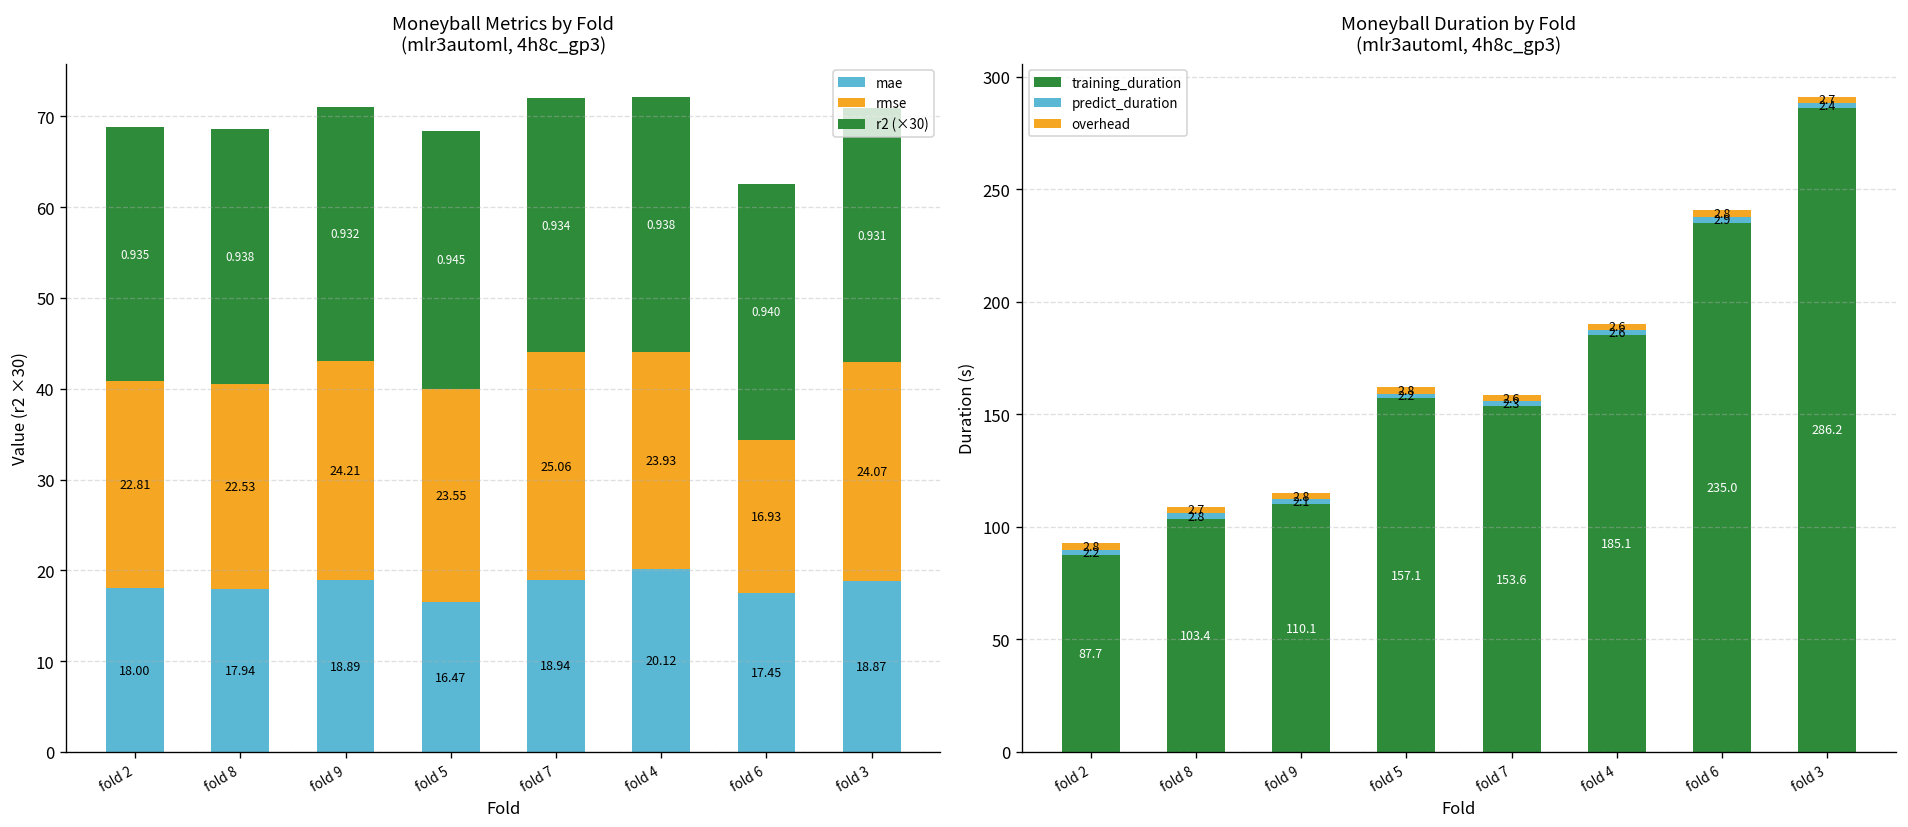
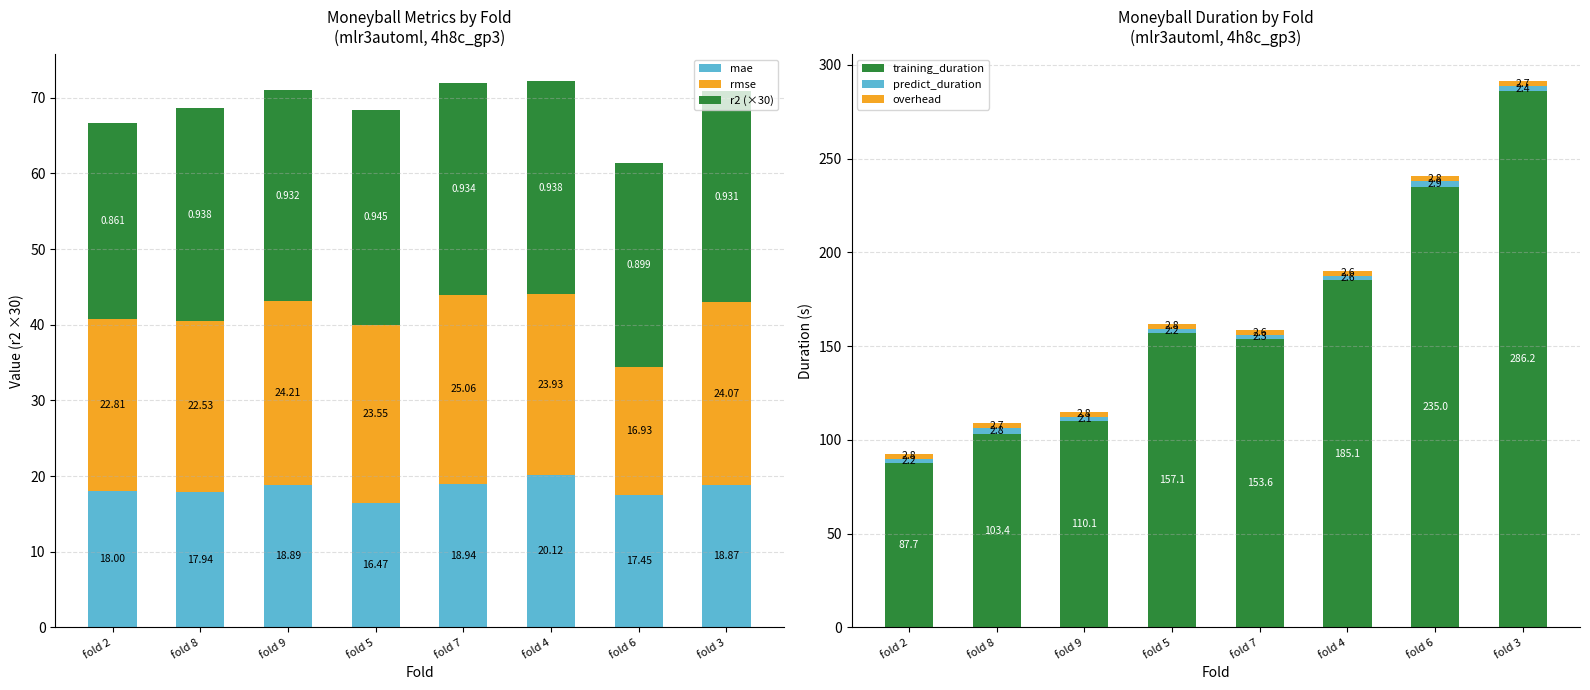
Moneyball Metrics by Fold (mlr3automl, 4h8c_gp3), r2 (×30), fold 2: 0.935 -> 0.861
Moneyball Metrics by Fold (mlr3automl, 4h8c_gp3), r2 (×30), fold 6: 0.940 -> 0.899
